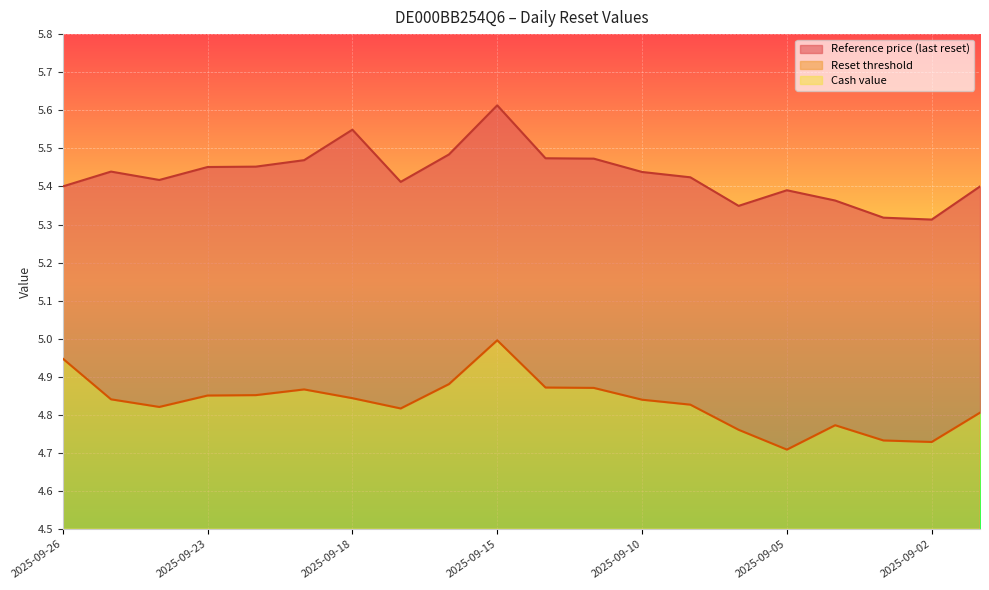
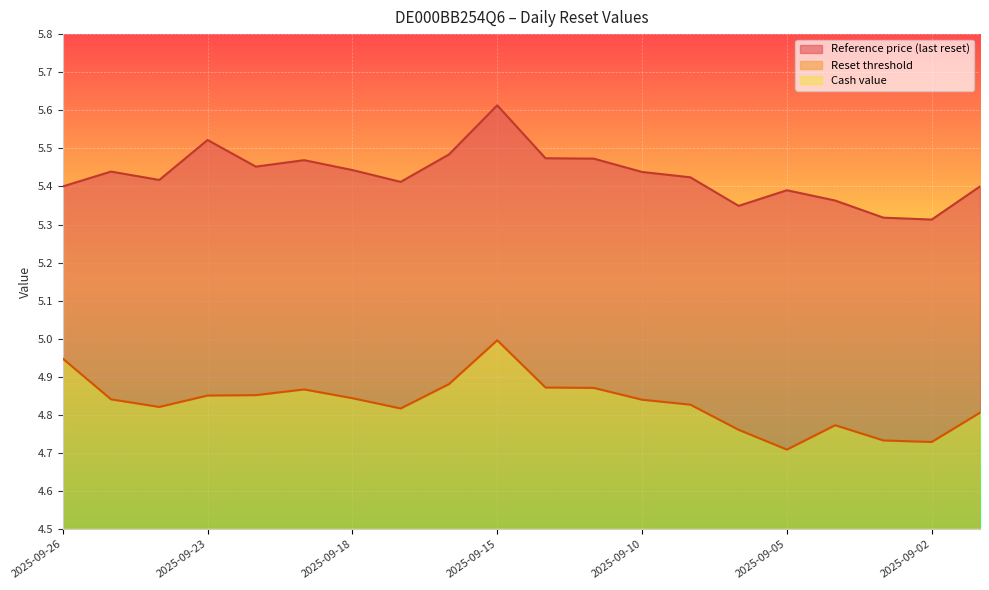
Reference price (last reset), 2025-09-23: 5.45 -> 5.52
Reference price (last reset), 2025-09-18: 5.55 -> 5.44
